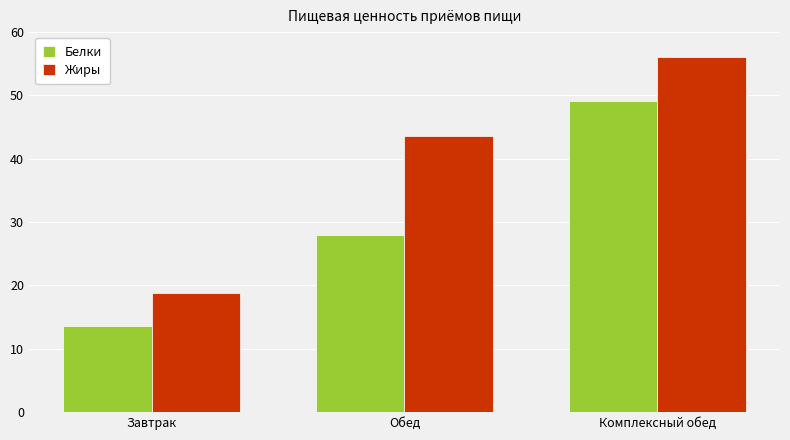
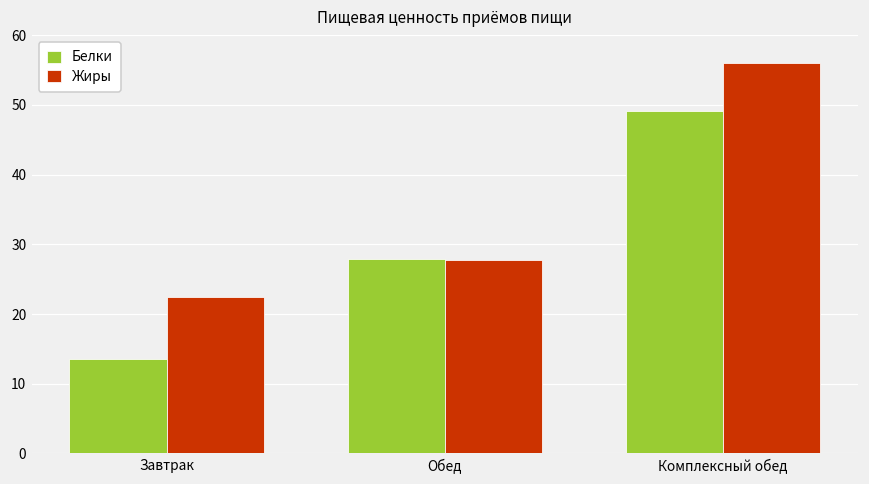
Жиры, Завтрак: 19 -> 22
Жиры, Обед: 44 -> 28
